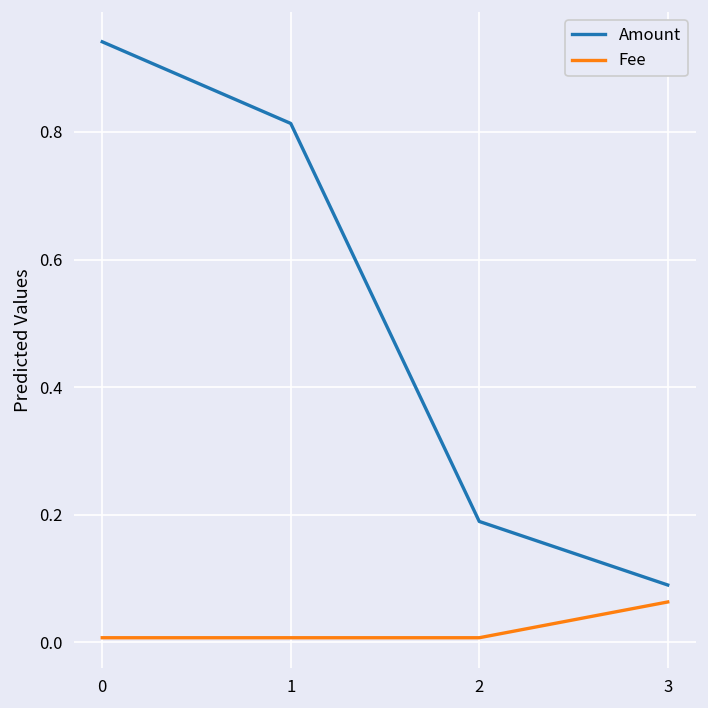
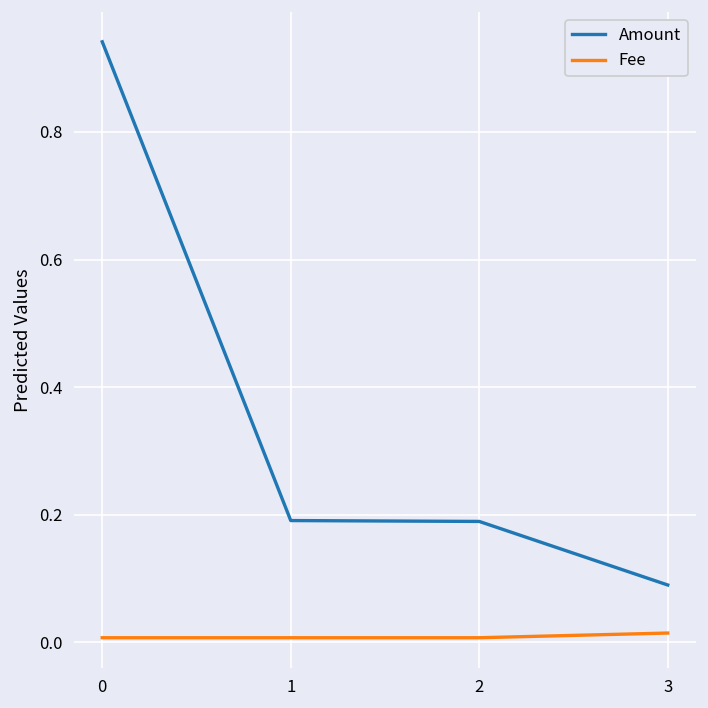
Amount, 1: 0.81 -> 0.19
Fee, 3: 0.06 -> 0.01
